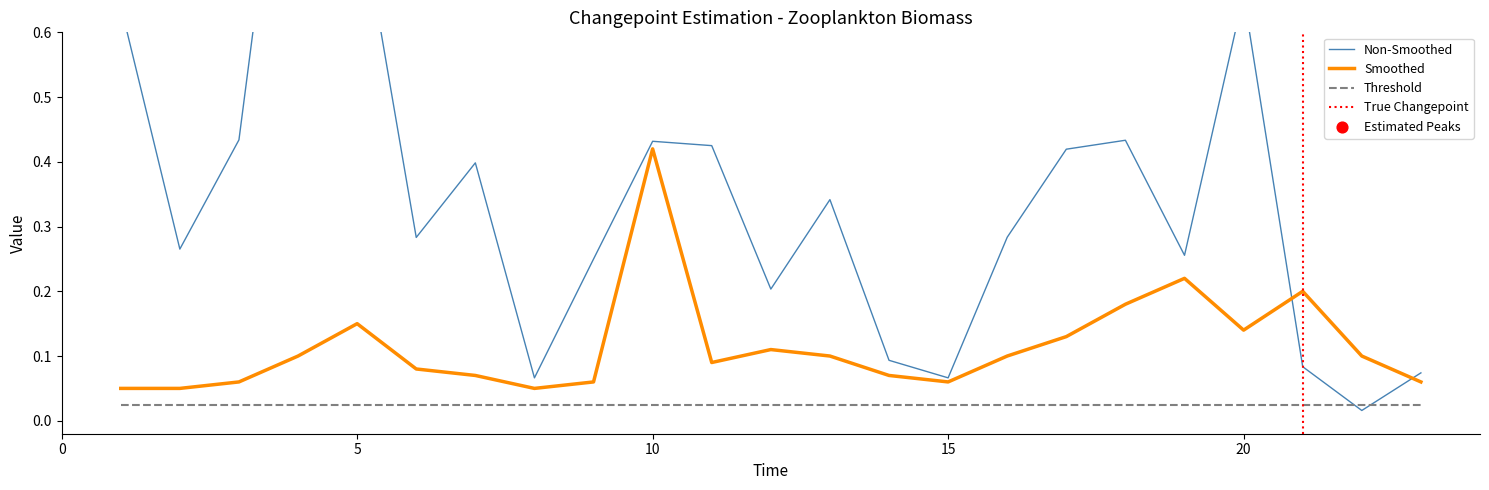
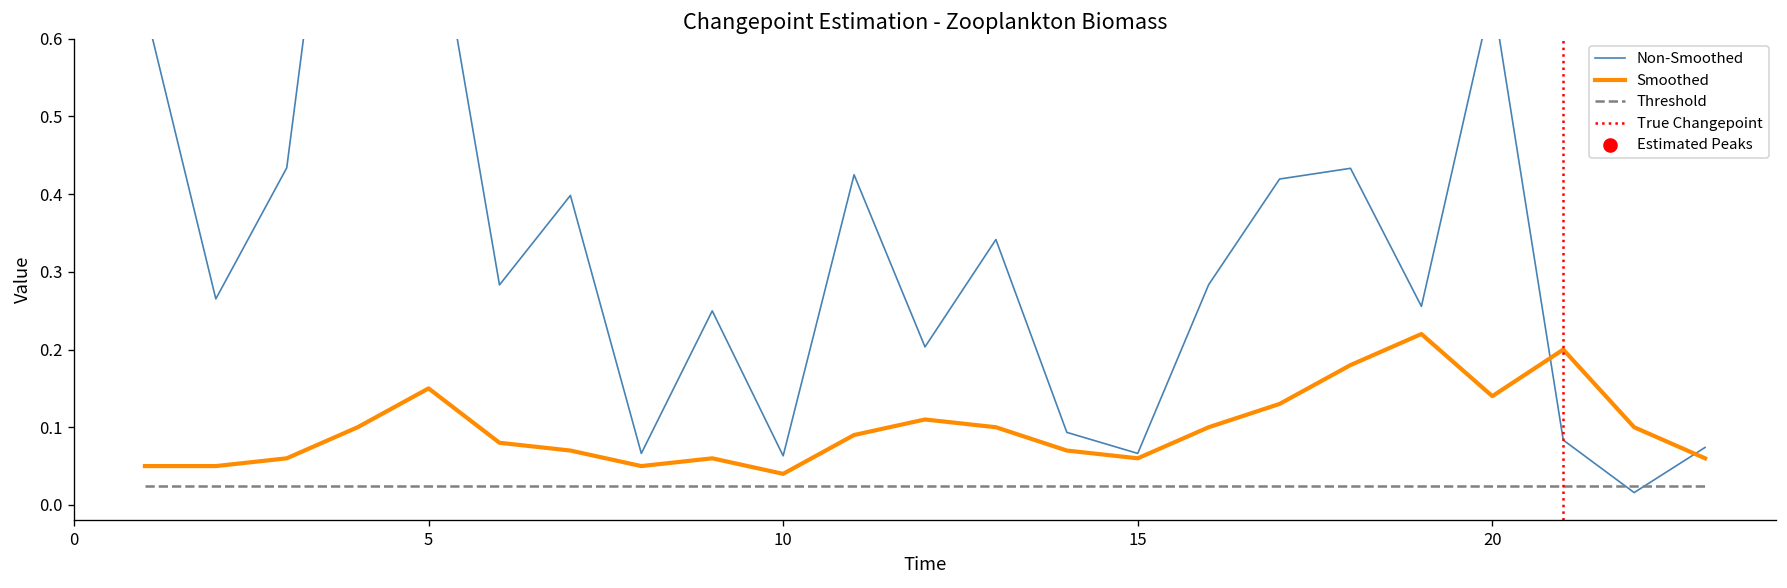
Non-Smoothed, 10: 0.43 -> 0.06
Smoothed, 10: 0.42 -> 0.04
